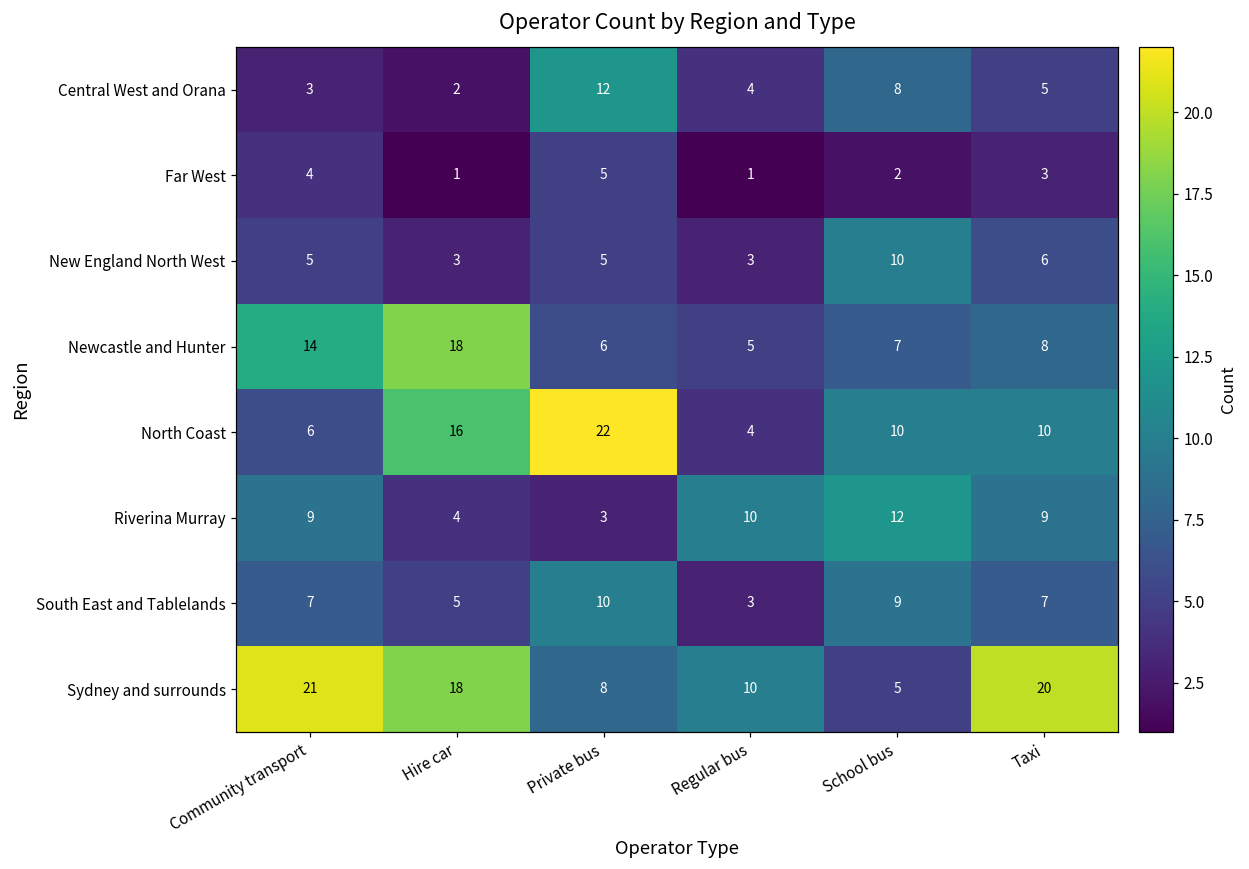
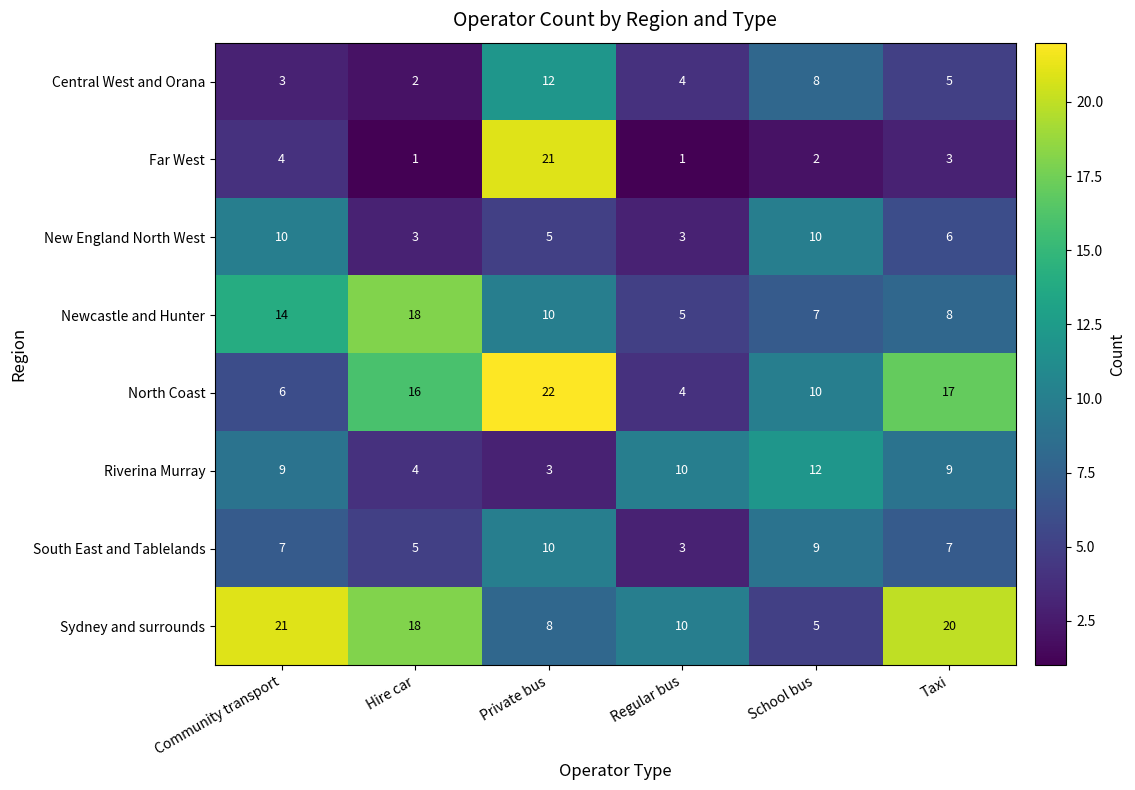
Far West, Private bus: 5 -> 21
New England North West, Community transport: 5 -> 10
Newcastle and Hunter, Private bus: 6 -> 10
North Coast, Taxi: 10 -> 17
